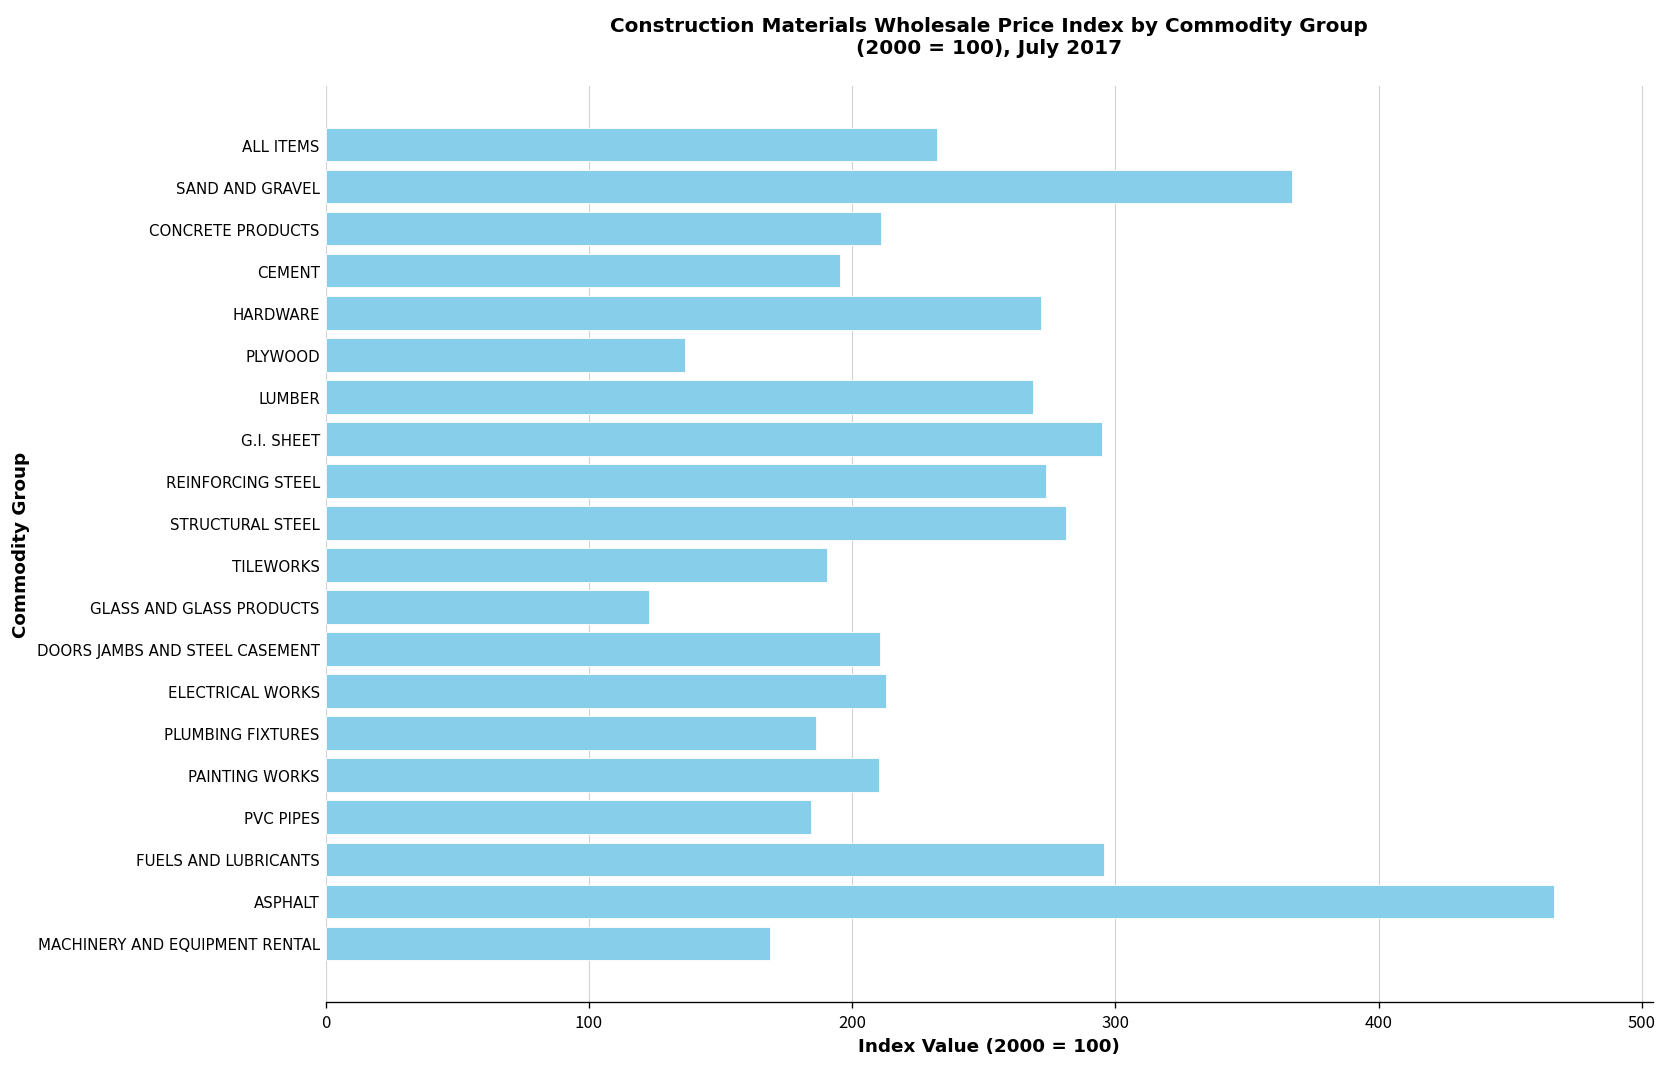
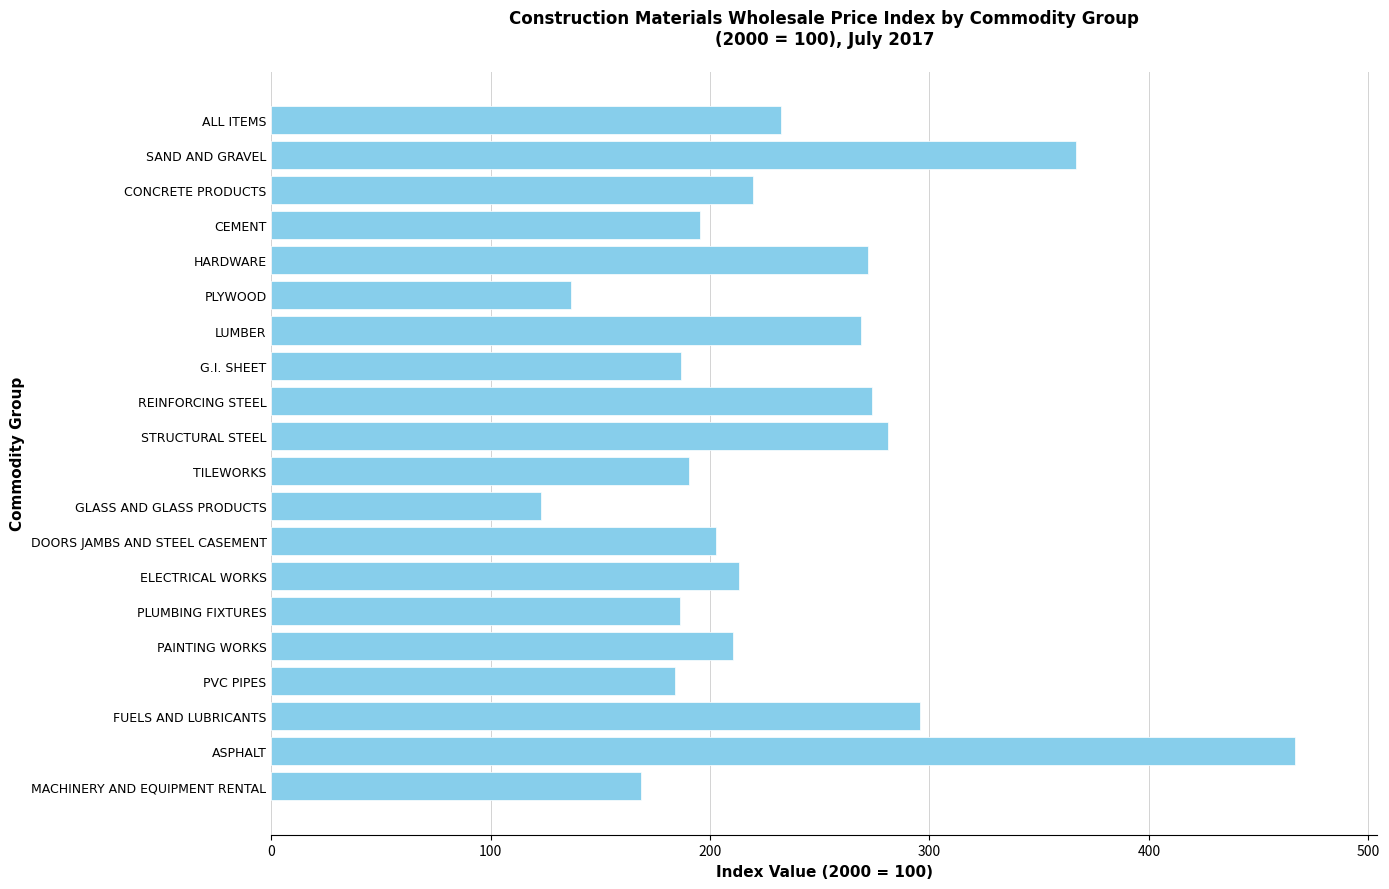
CONCRETE PRODUCTS: 211 -> 220
G.I. SHEET: 295 -> 187
DOORS JAMBS AND STEEL CASEMENT: 210 -> 203
